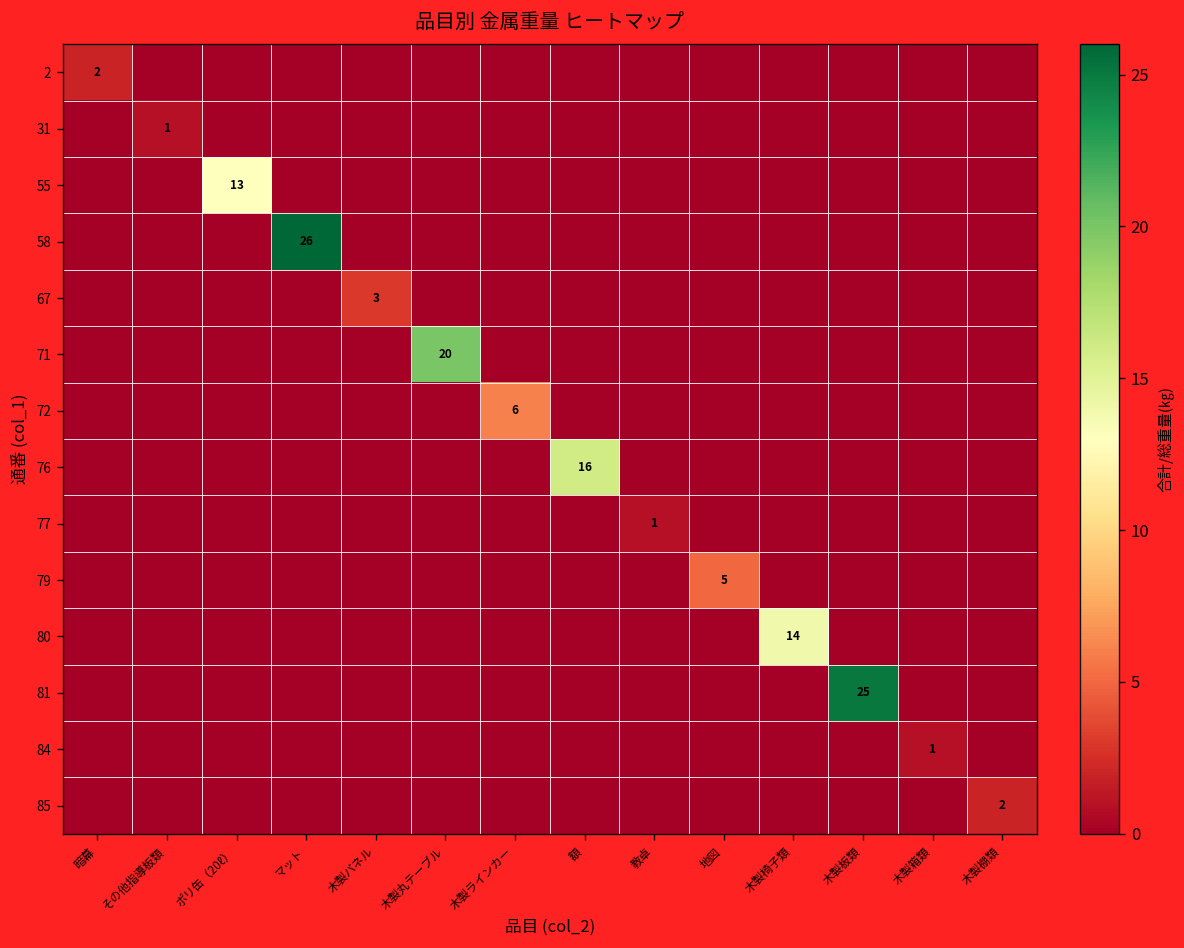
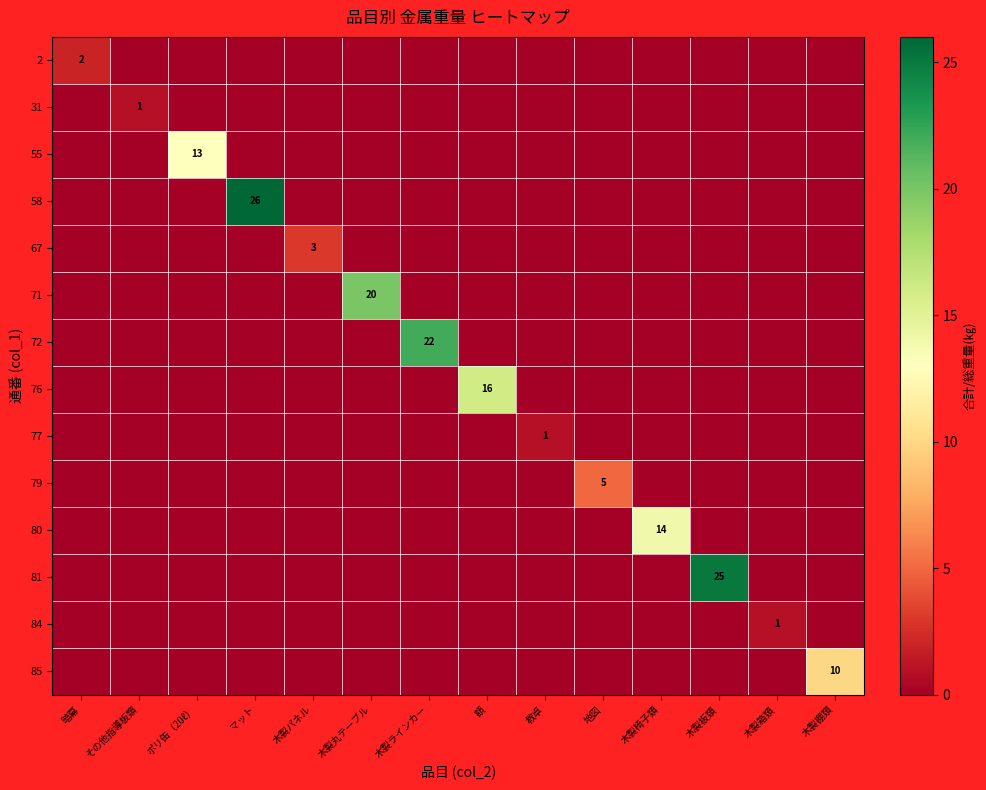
72, 木製ラインカー: 6 -> 22
85, 木製棚類: 2 -> 10
